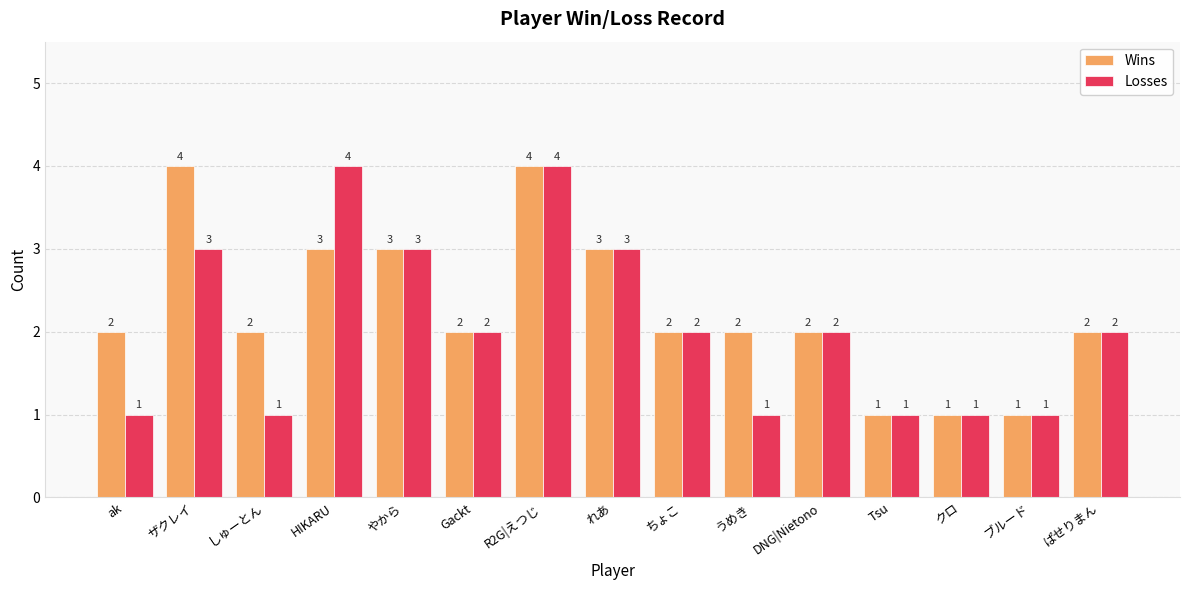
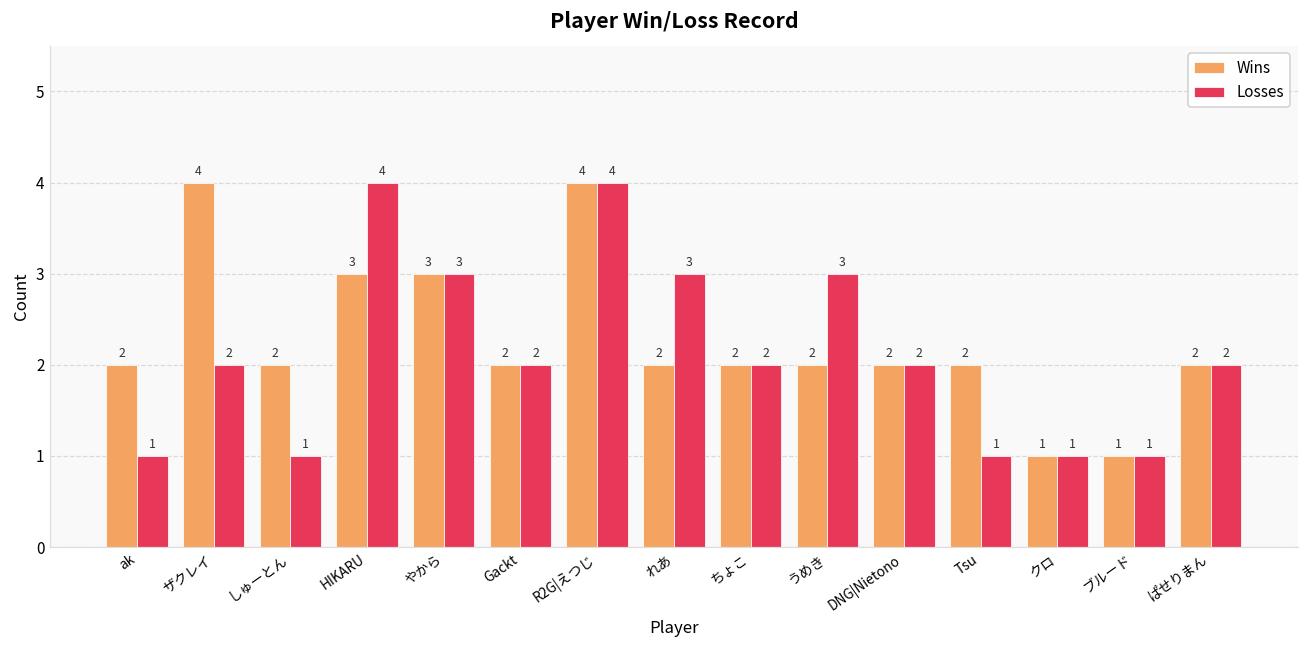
Losses, ザクレイ: 3 -> 2
Wins, れあ: 3 -> 2
Losses, うめき: 1 -> 3
Wins, Tsu: 1 -> 2
